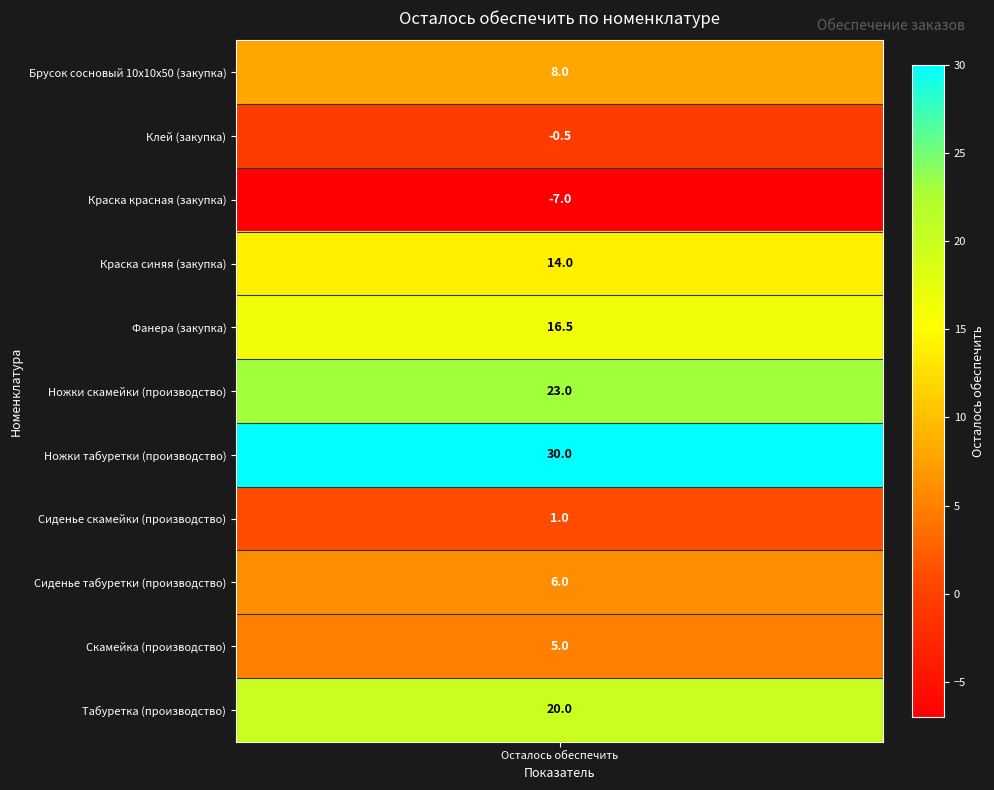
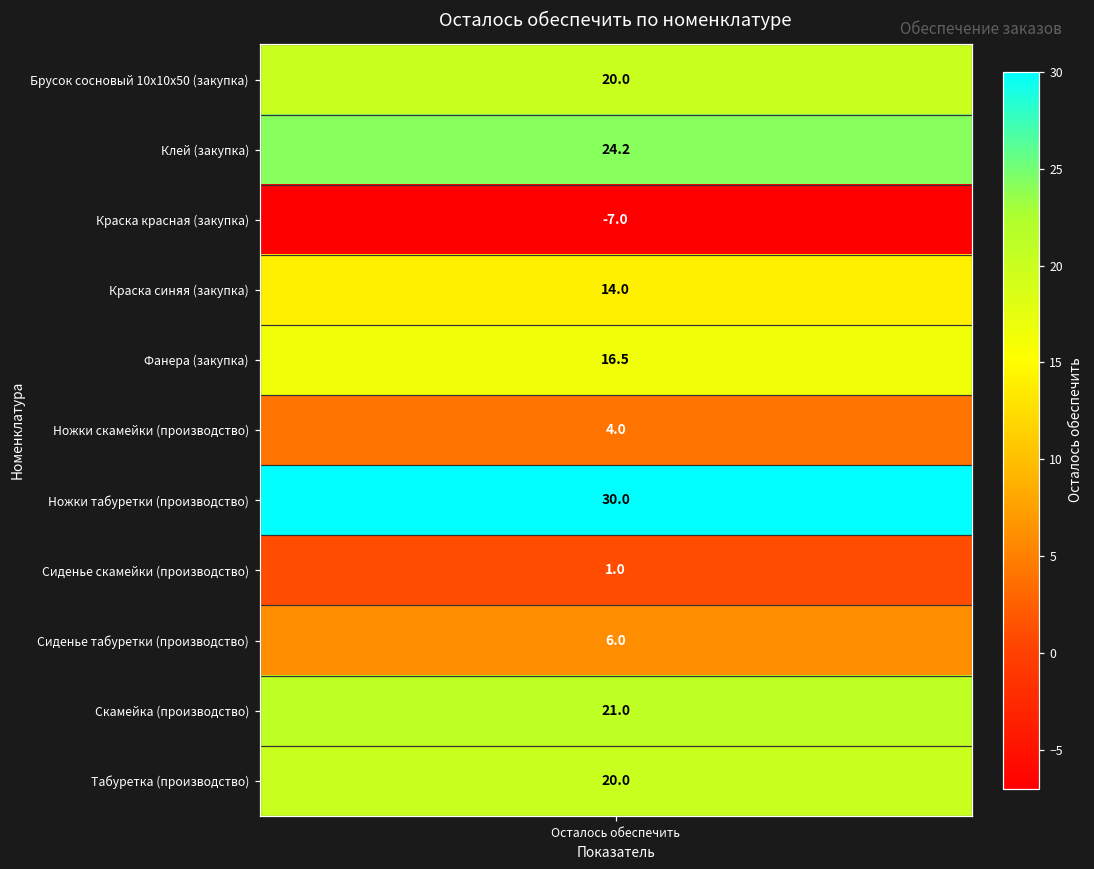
Брусок сосновый 10х10х50 (закупка), Осталось обеспечить: 8.0 -> 20.0
Клей (закупка), Осталось обеспечить: -0.5 -> 24.2
Ножки скамейки (производство), Осталось обеспечить: 23.0 -> 4.0
Скамейка (производство), Осталось обеспечить: 5.0 -> 21.0
